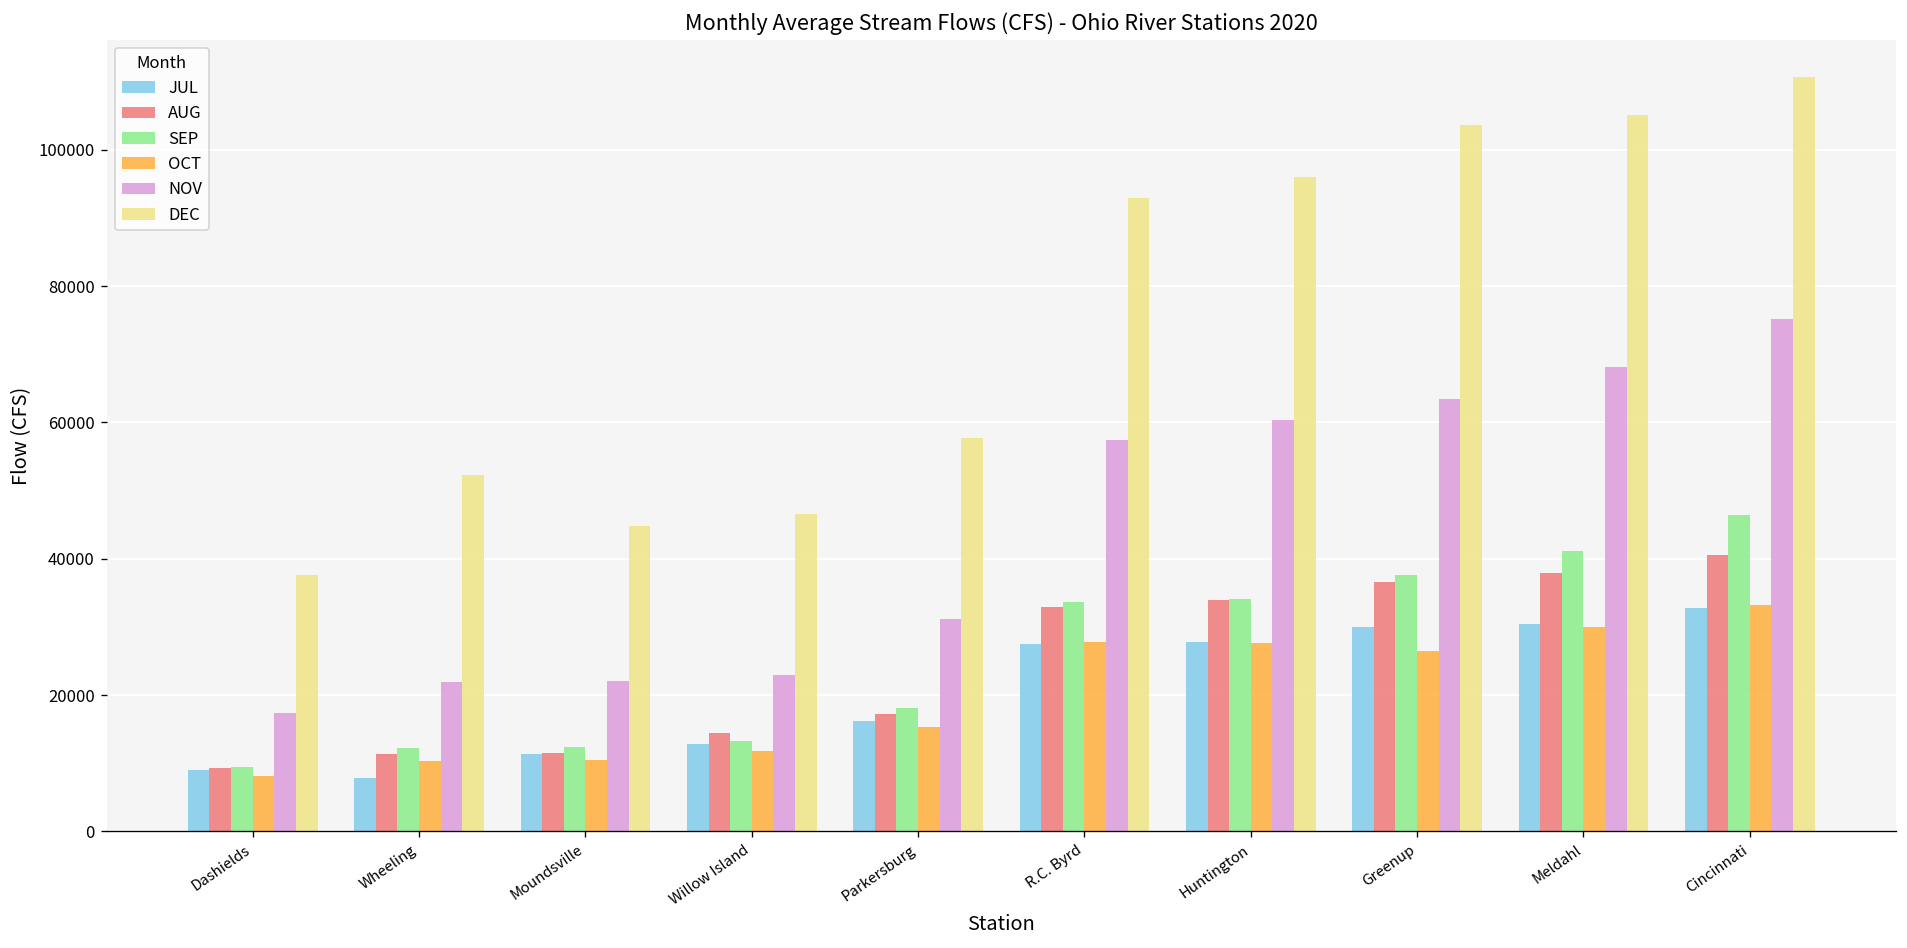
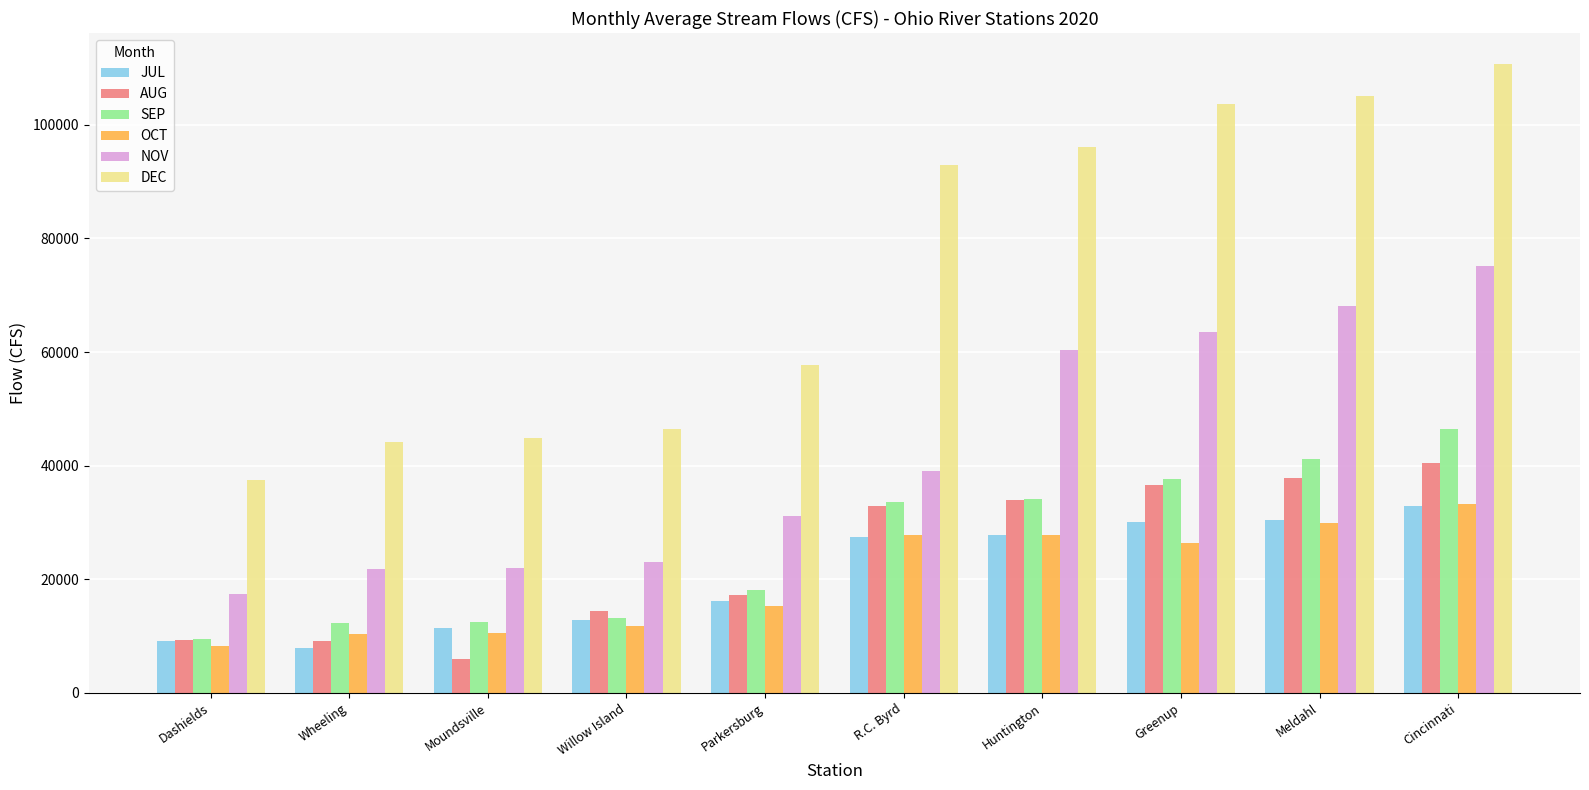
AUG, Wheeling: 11000 -> 9000
DEC, Wheeling: 52000 -> 44000
AUG, Moundsville: 12000 -> 6000
NOV, R.C. Byrd: 57000 -> 39000
